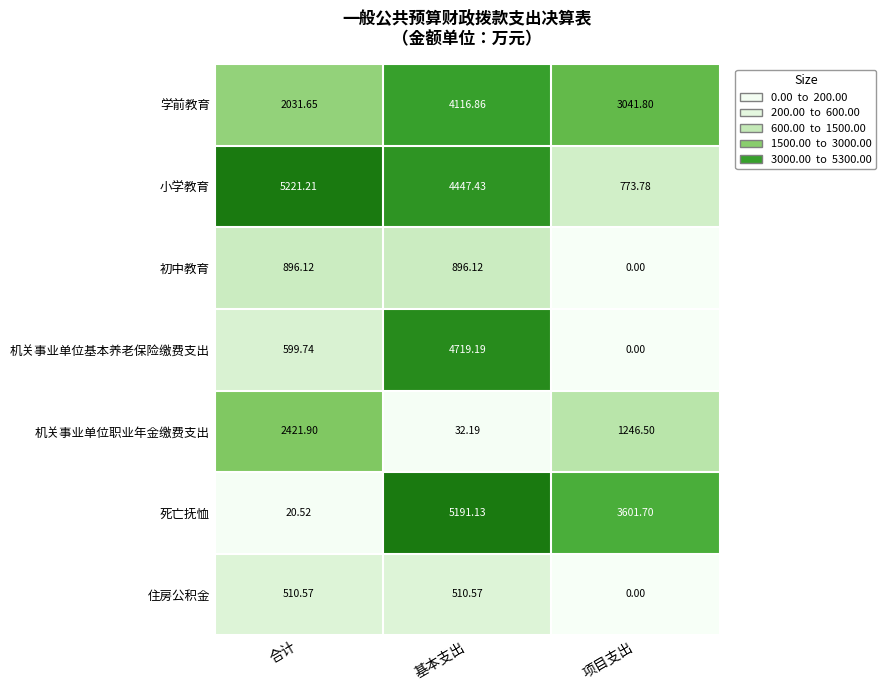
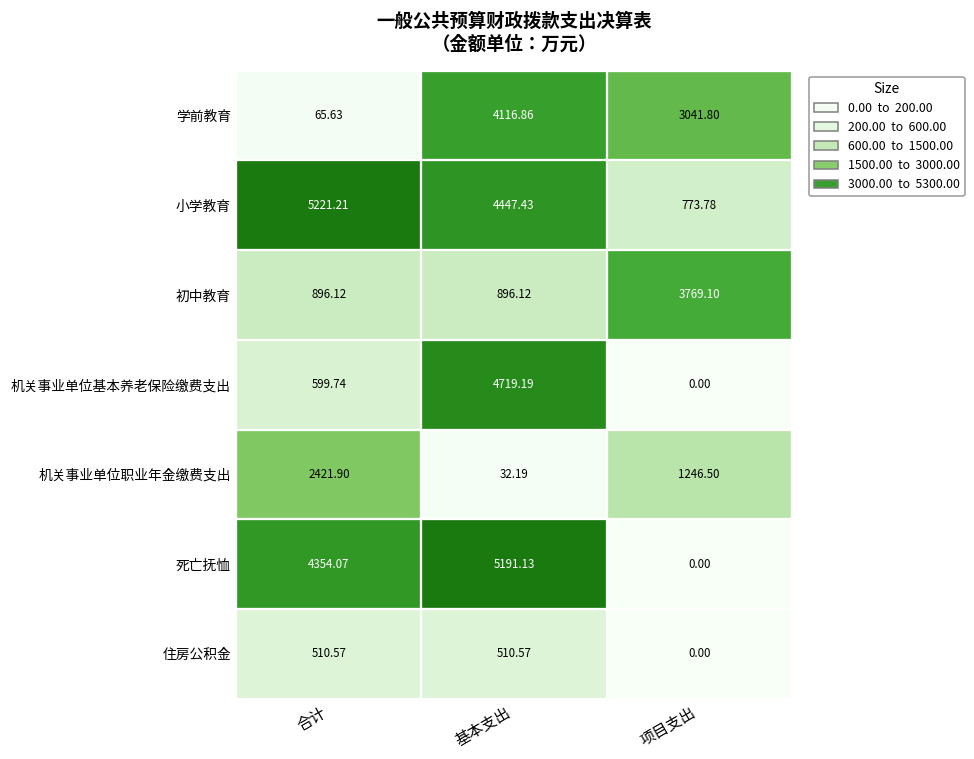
学前教育, 合计: 2031.65 -> 65.63
初中教育, 项目支出: 0.00 -> 3769.10
死亡抚恤, 合计: 20.52 -> 4354.07
死亡抚恤, 项目支出: 3601.70 -> 0.00
